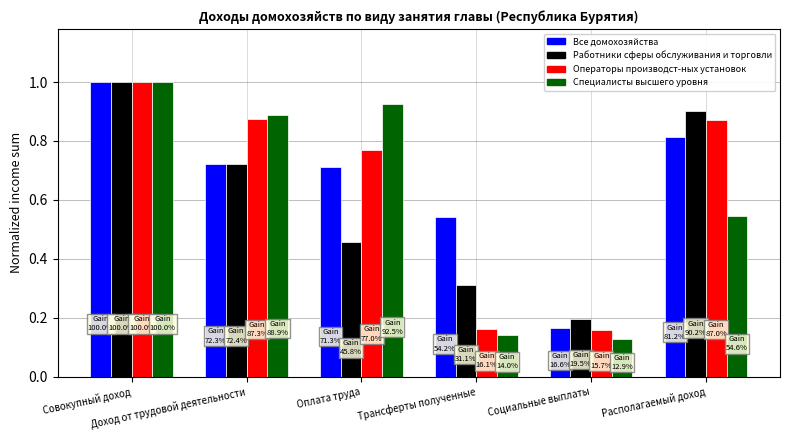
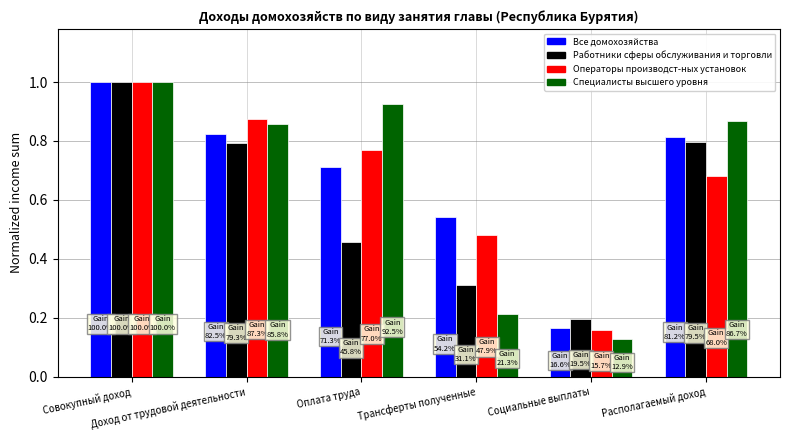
Все домохозяйства, Доход от трудовой деятельности: 72.3% -> 82.5%
Работники сферы обслуживания и торговли, Доход от трудовой деятельности: 72.4% -> 79.3%
Специалисты высшего уровня, Доход от трудовой деятельности: 88.9% -> 85.8%
Операторы производст-ных установок, Трансферты полученные: 16.1% -> 47.9%
Специалисты высшего уровня, Трансферты полученные: 14.0% -> 21.3%
Работники сферы обслуживания и торговли, Располагаемый доход: 90.2% -> 79.5%
Операторы производст-ных установок, Располагаемый доход: 87.0% -> 68.0%
Специалисты высшего уровня, Располагаемый доход: 54.6% -> 86.7%
